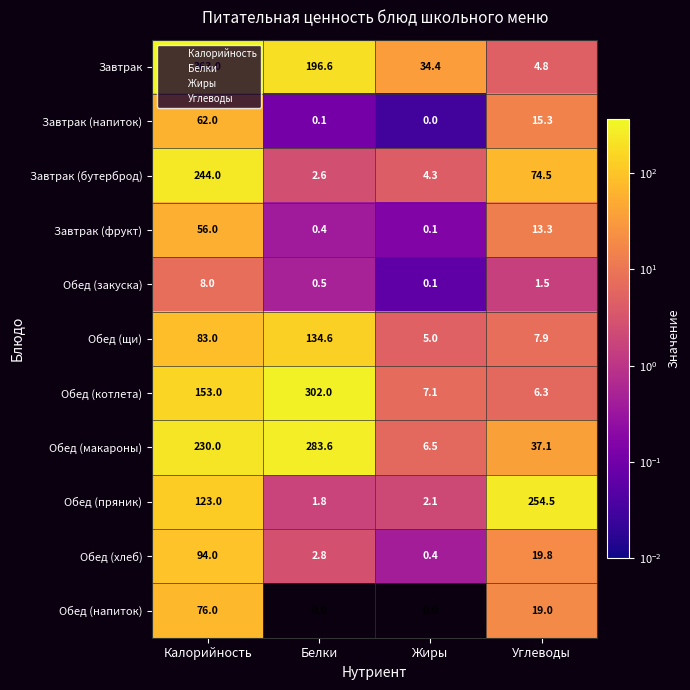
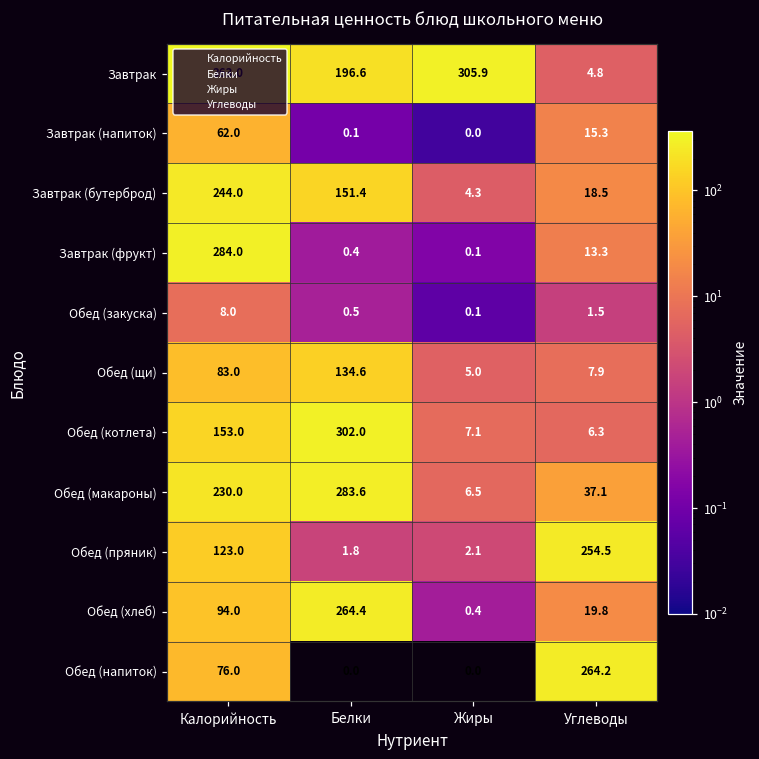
Завтрак, Жиры: 34.4 -> 305.9
Завтрак (бутерброд), Белки: 2.6 -> 151.4
Завтрак (бутерброд), Углеводы: 74.5 -> 18.5
Завтрак (фрукт), Калорийность: 56.0 -> 284.0
Обед (хлеб), Белки: 2.8 -> 264.4
Обед (напиток), Углеводы: 19.0 -> 264.2
